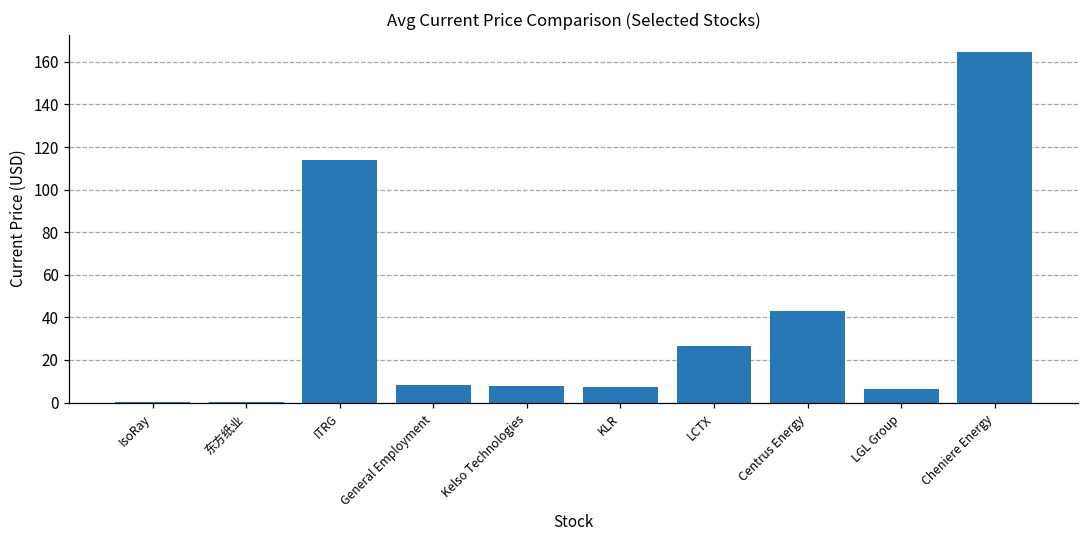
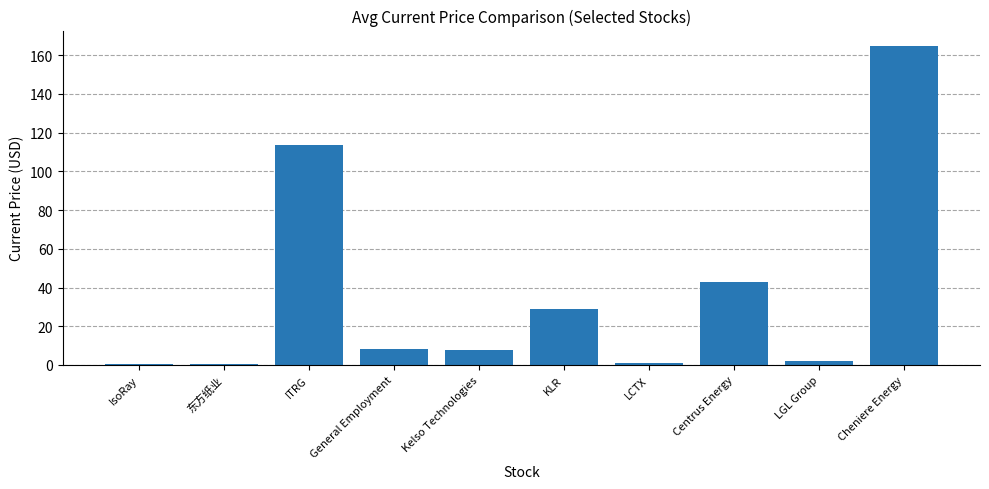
KLR: 7 -> 29
LCTX: 27 -> 1
LGL Group: 6 -> 2
